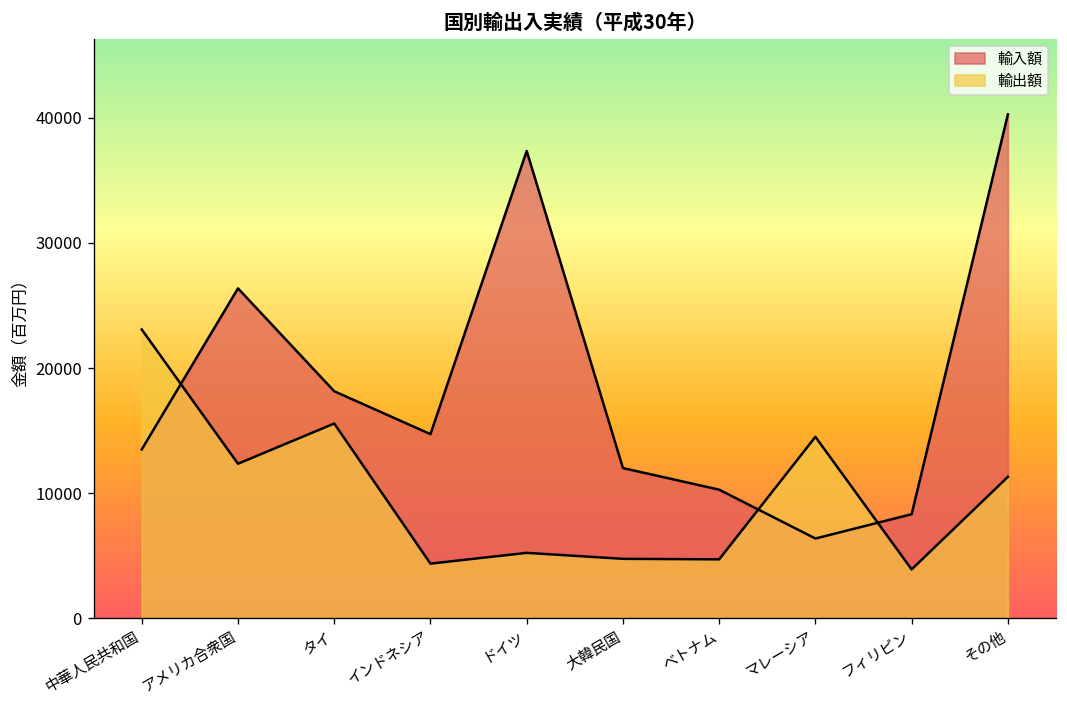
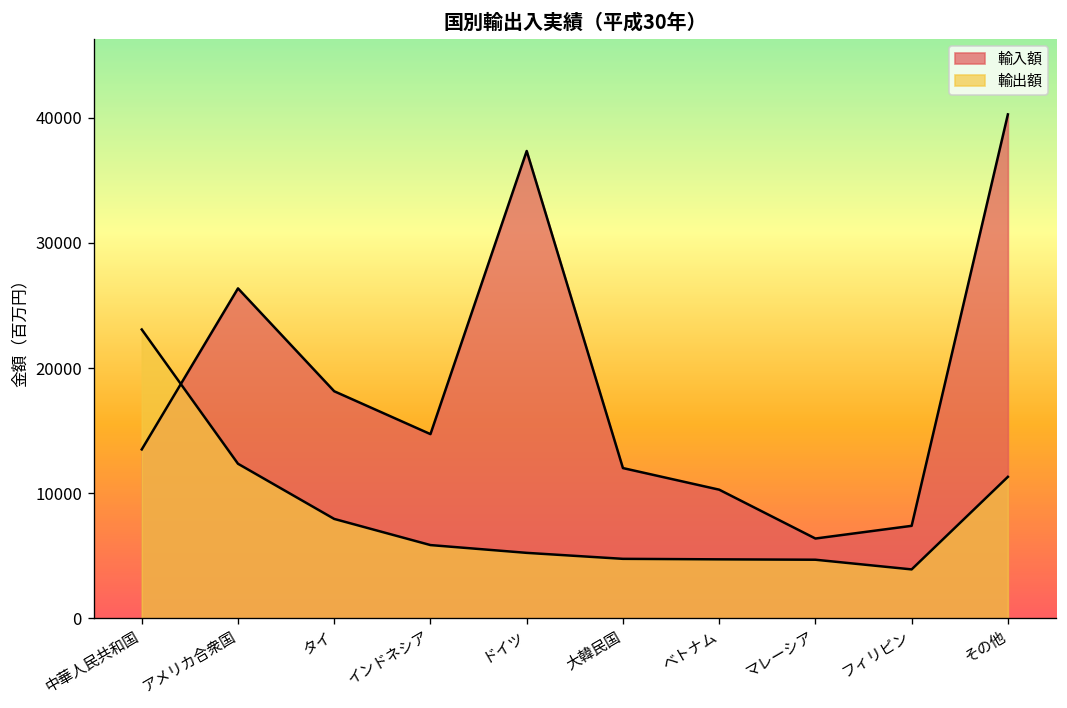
輸出額, タイ: 15600 -> 7900
輸出額, インドネシア: 4400 -> 5900
輸出額, マレーシア: 14500 -> 4700
輸入額, フィリピン: 8300 -> 7400
